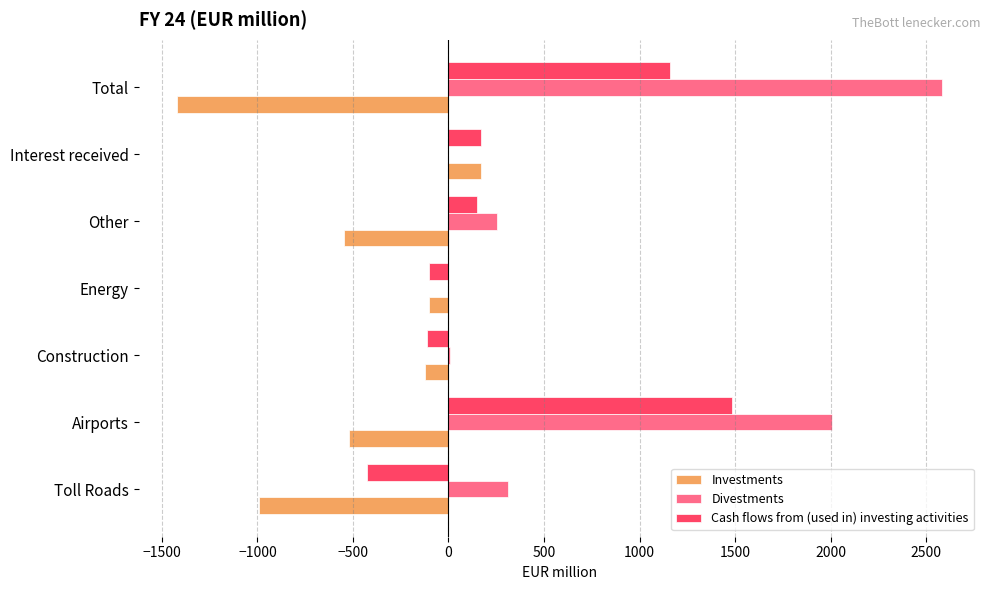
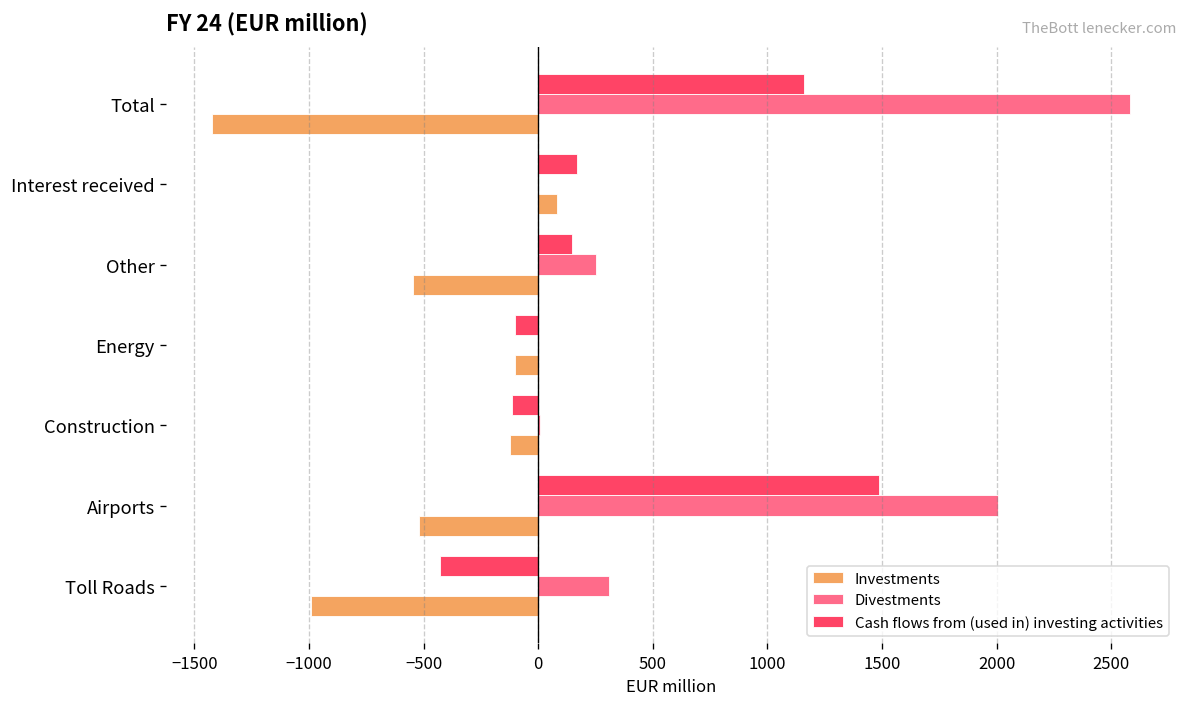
Investments, Interest received: 170 -> 80
